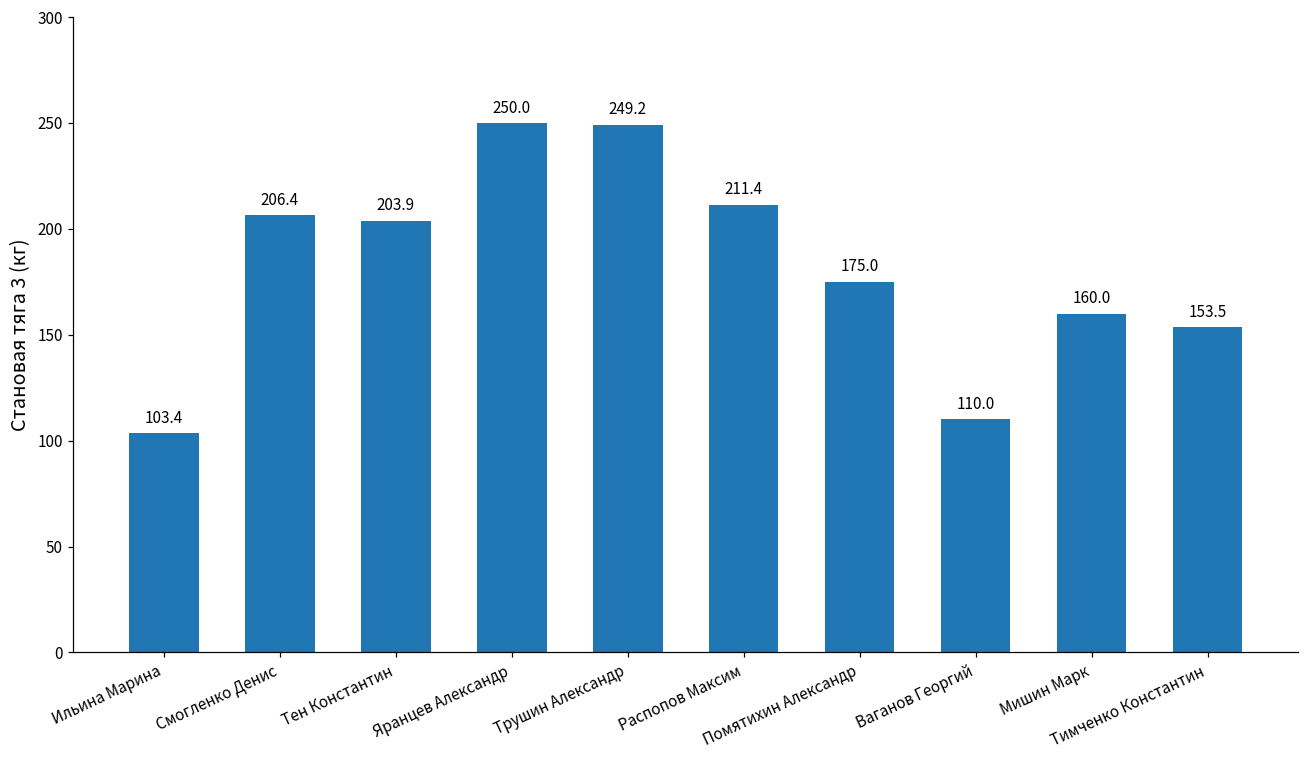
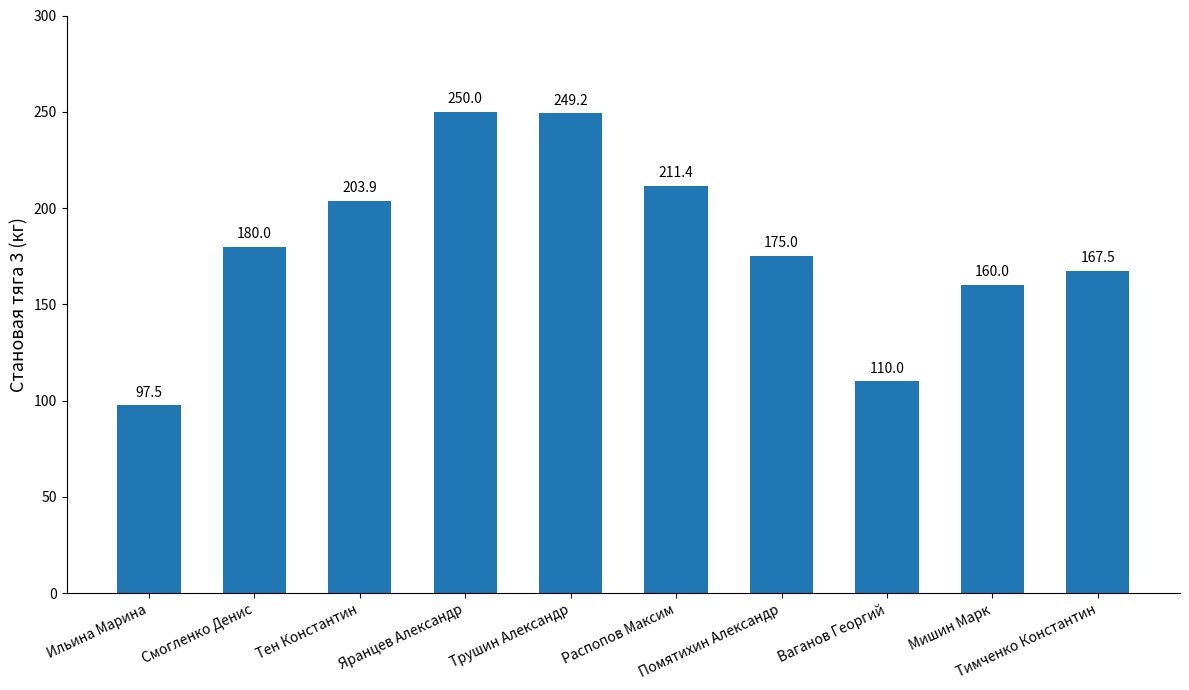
Ильина Марина: 103.4 -> 97.5
Смогленко Денис: 206.4 -> 180.0
Тимченко Константин: 153.5 -> 167.5
